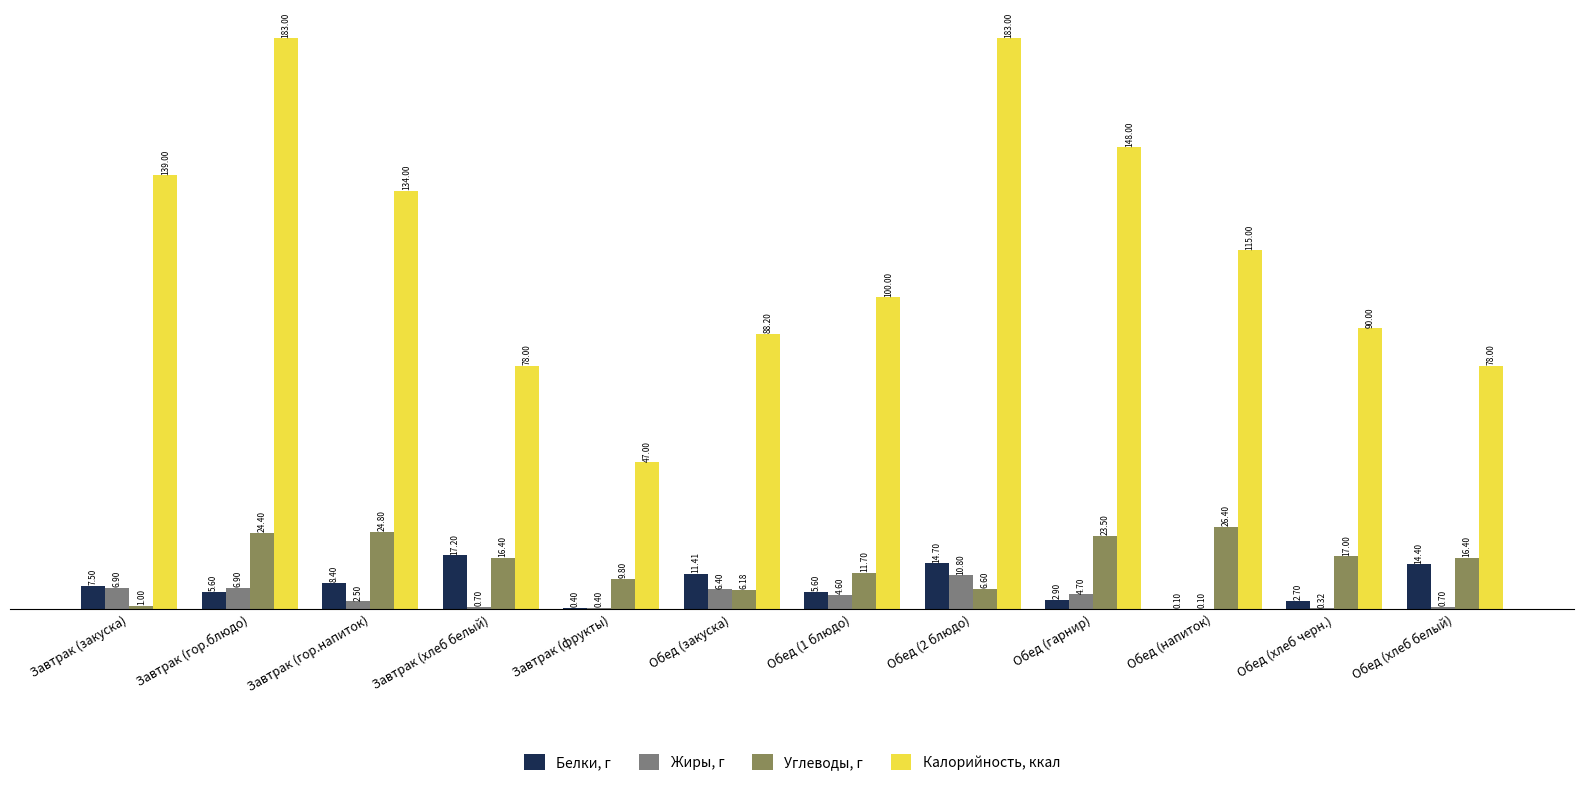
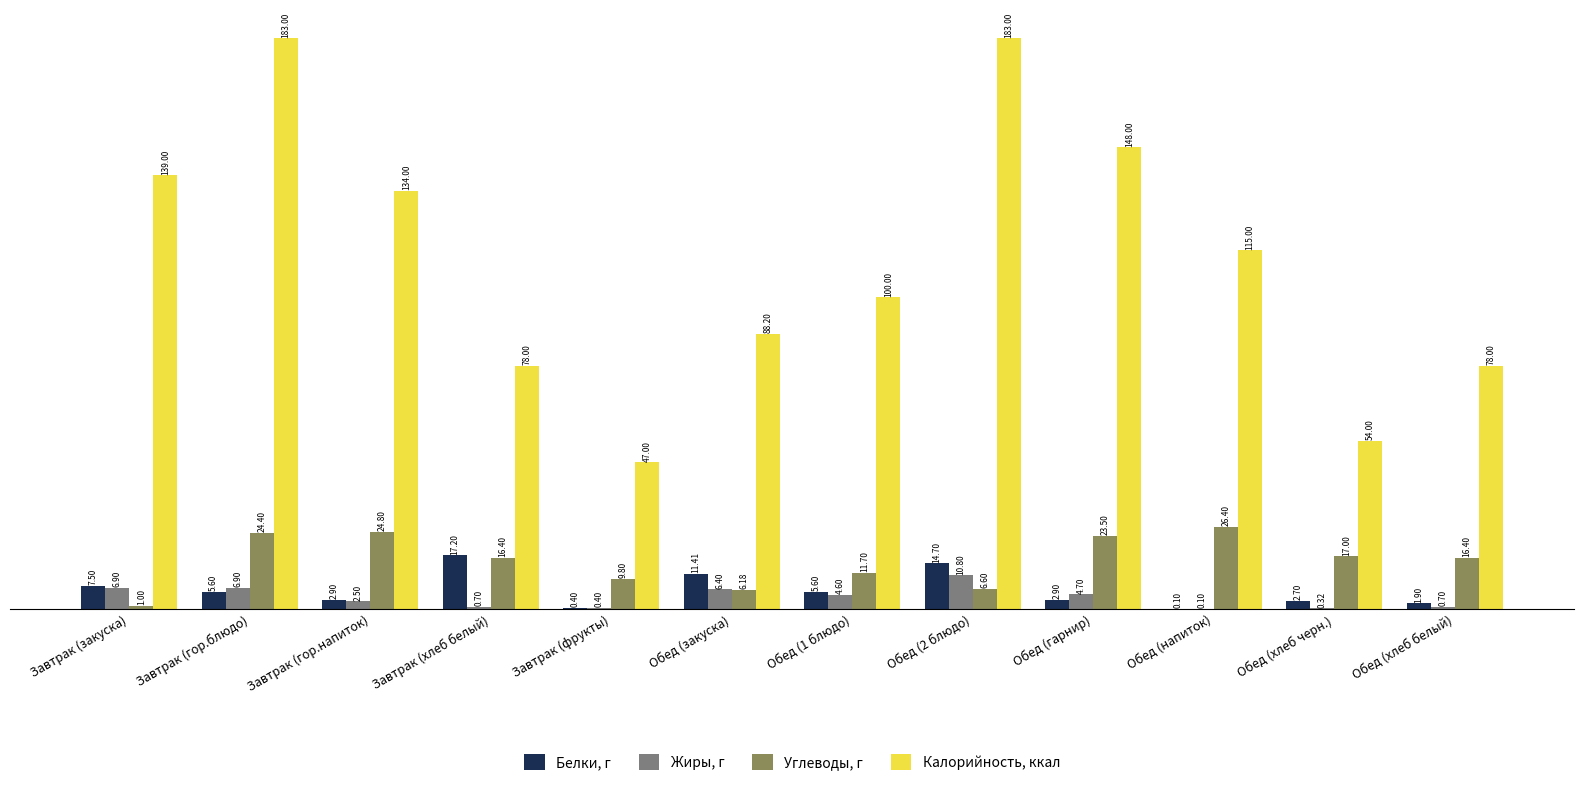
Белки, г, Завтрак (гор.напиток): 8.40 -> 2.90
Калорийность, ккал, Обед (хлеб черн.): 90.00 -> 54.00
Белки, г, Обед (хлеб белый): 14.40 -> 1.90
